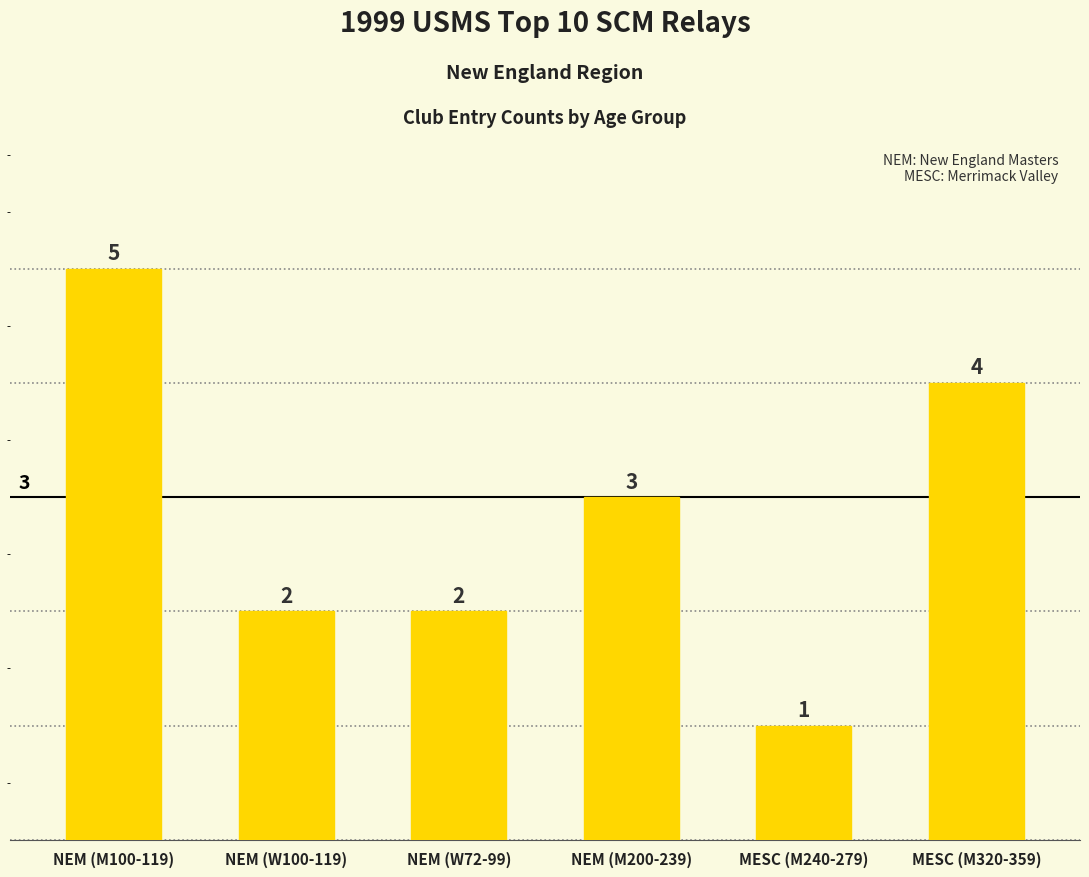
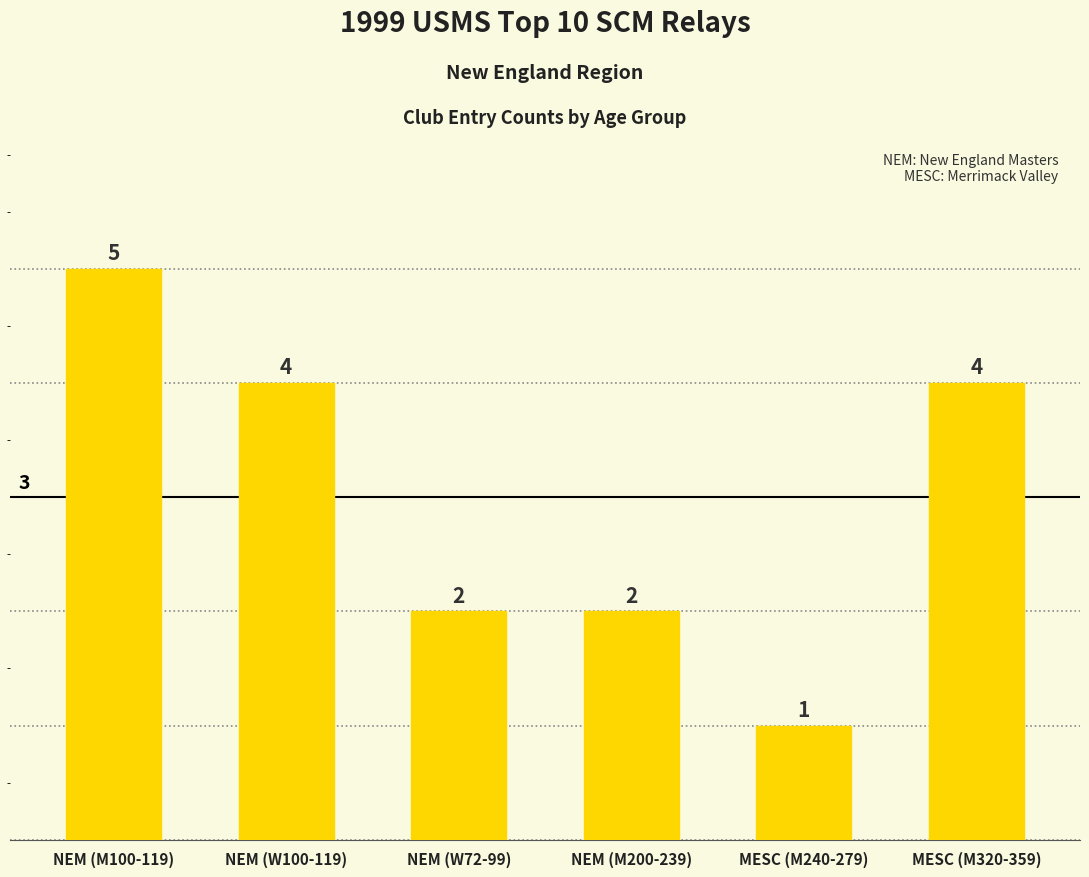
NEM (W100-119): 2 -> 4
NEM (M200-239): 3 -> 2
